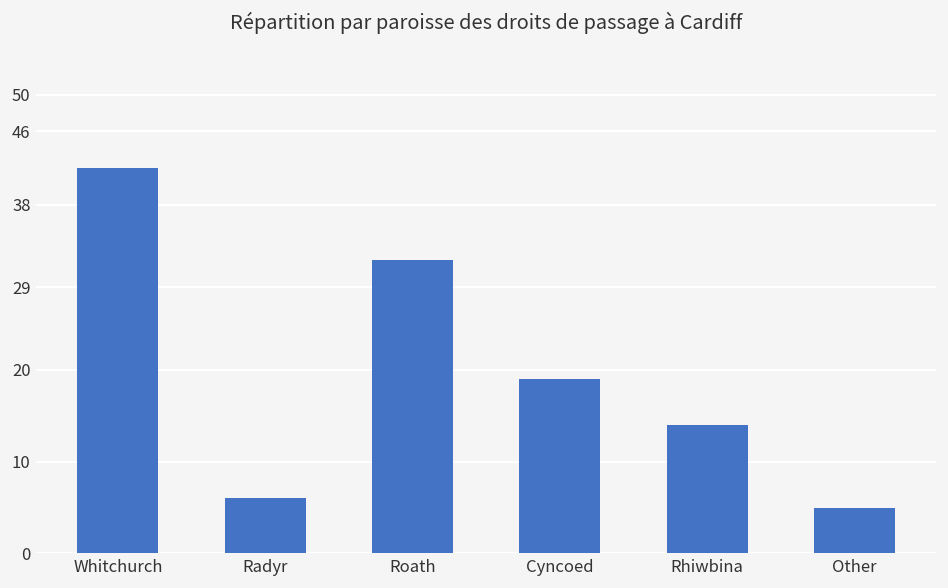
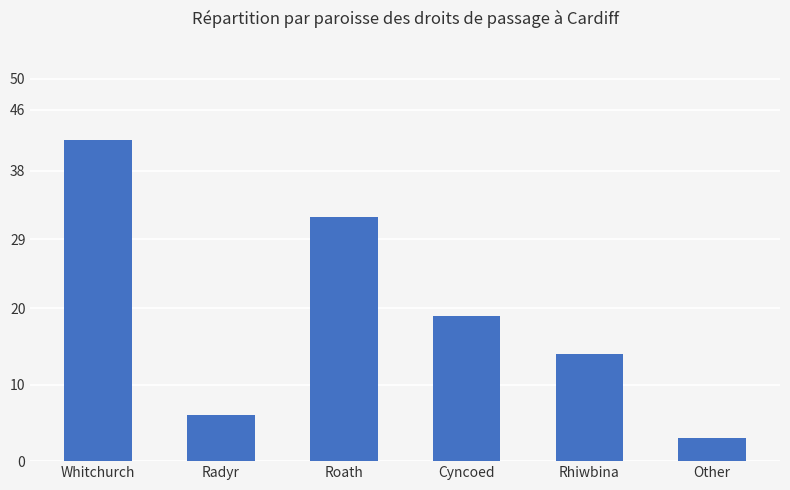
Other: 5 -> 3
